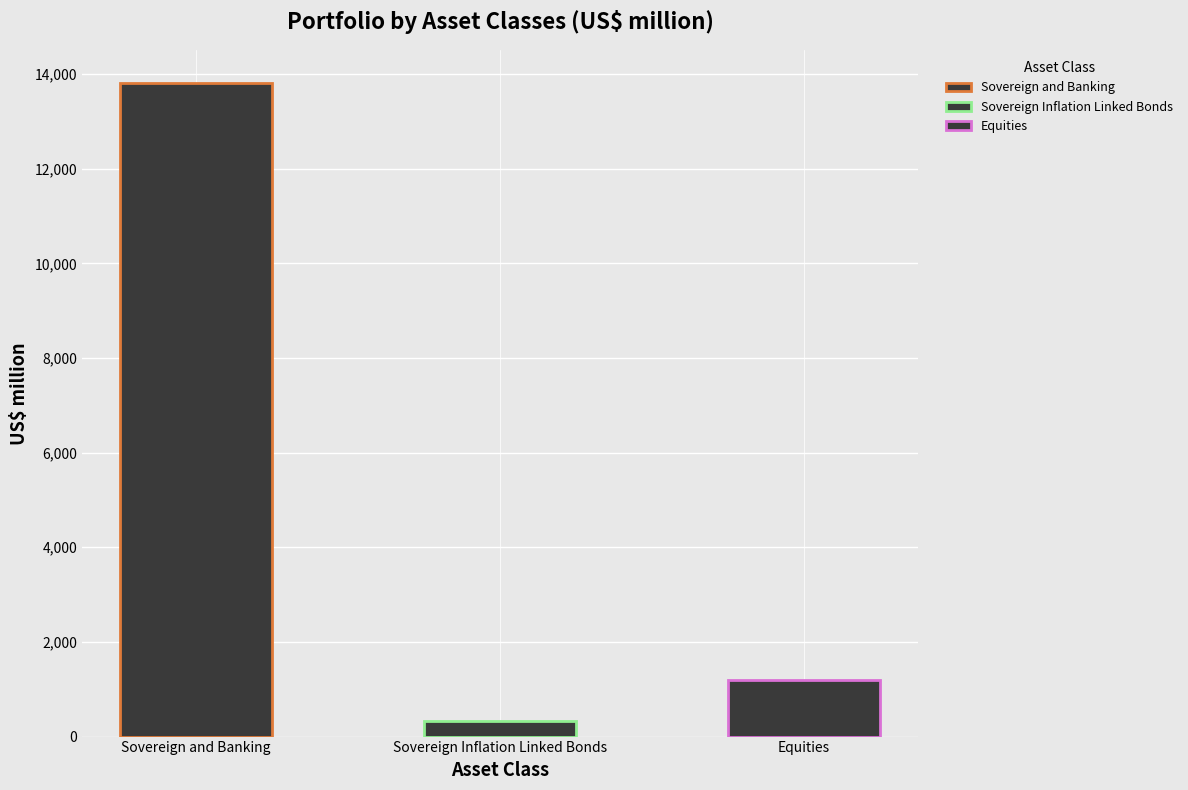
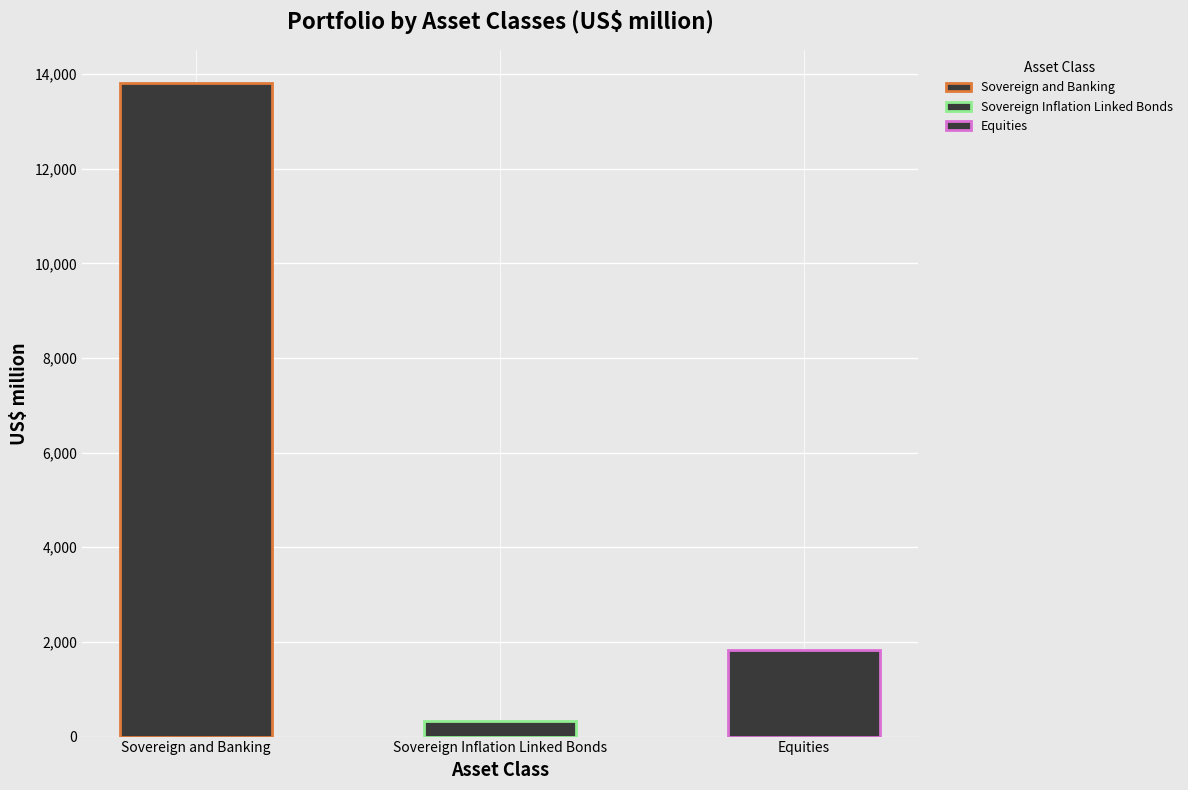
Equities: 1,200 -> 1,800
